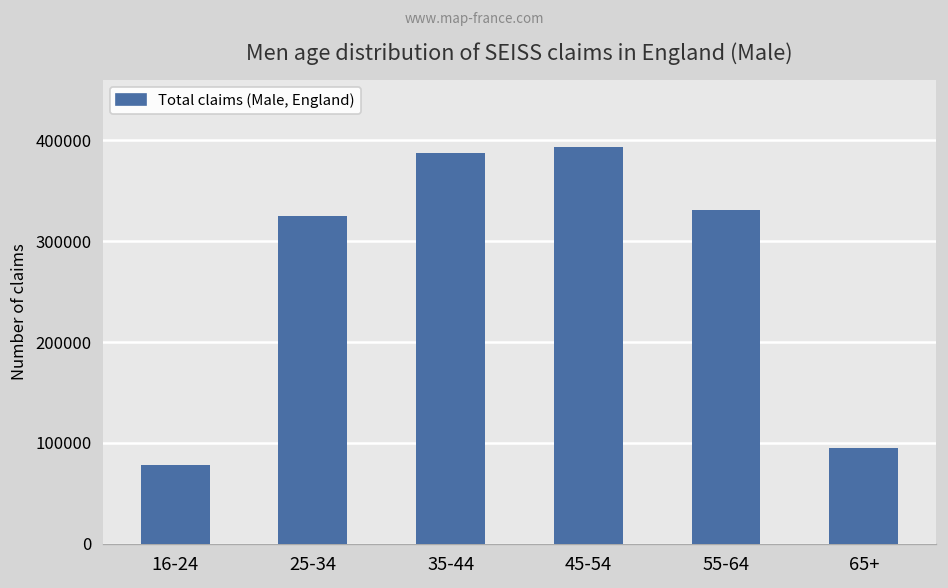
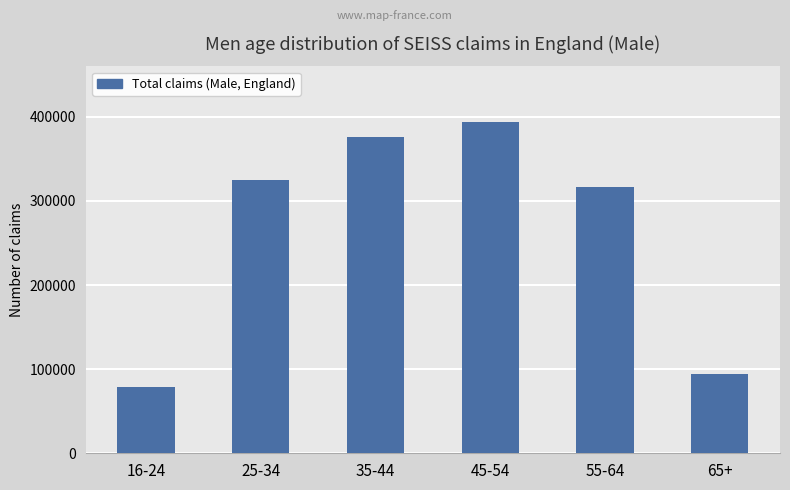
35-44: 390000 -> 380000
55-64: 330000 -> 320000
